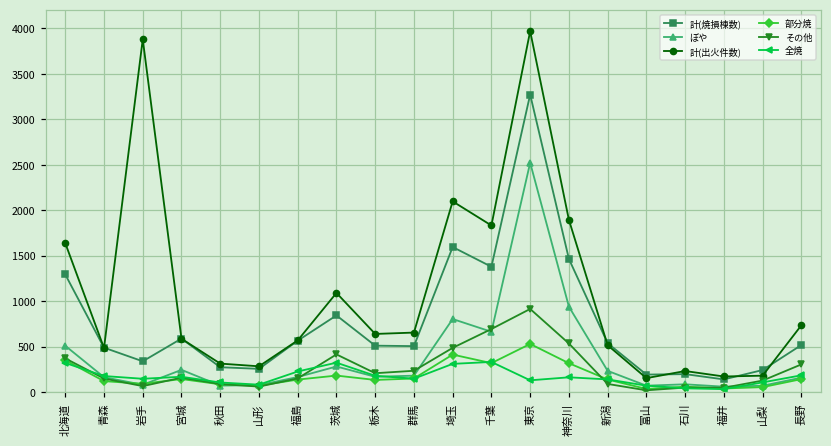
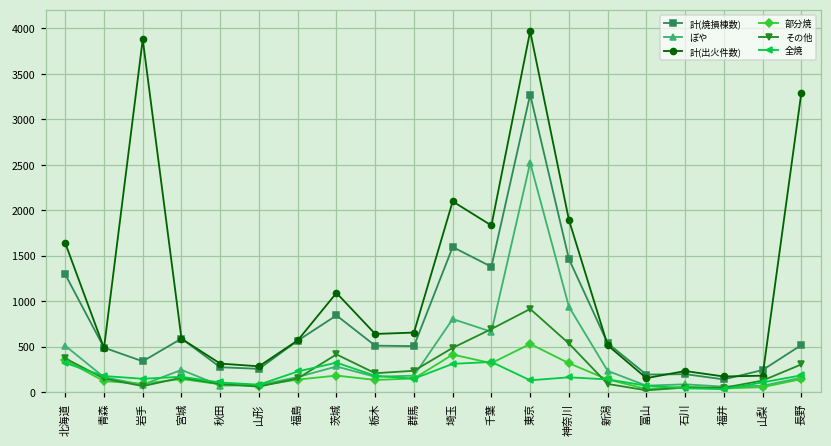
計(出火件数), 長野: 700 -> 3300
